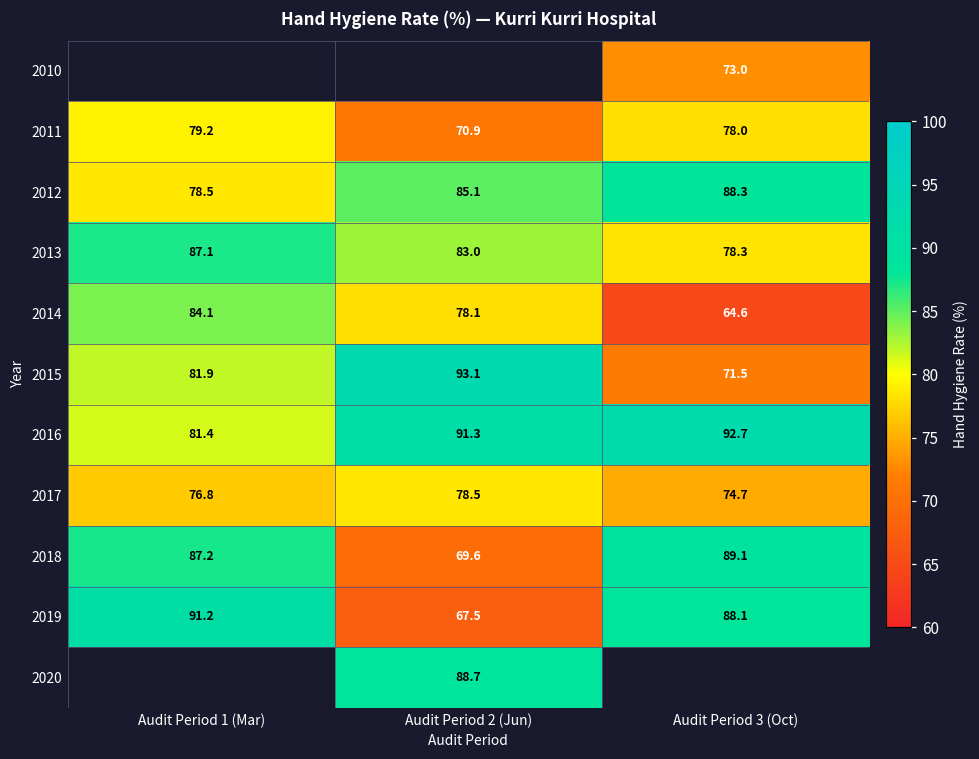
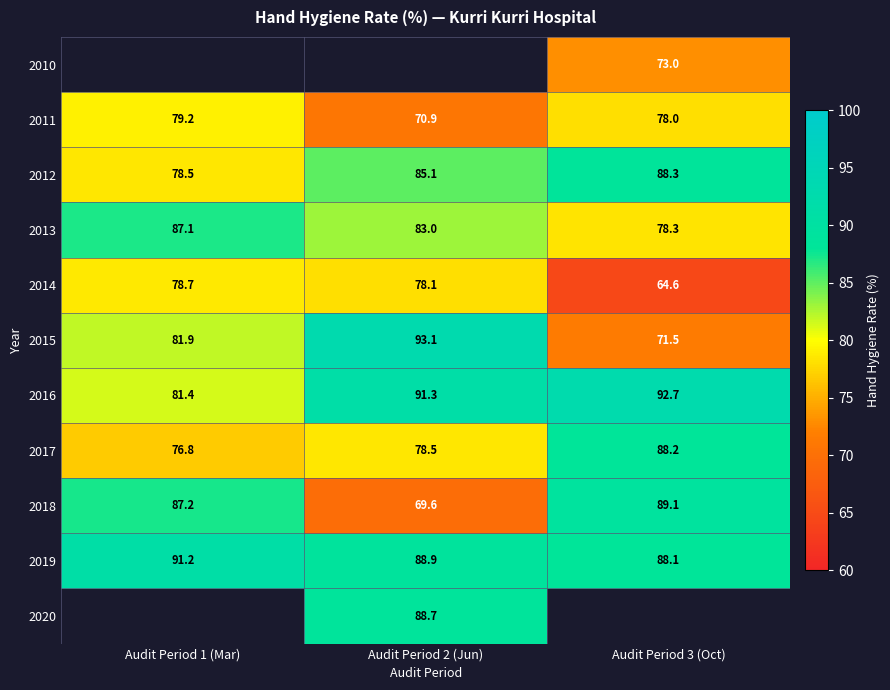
2014, Audit Period 1 (Mar): 84.1 -> 78.7
2017, Audit Period 3 (Oct): 74.7 -> 88.2
2019, Audit Period 2 (Jun): 67.5 -> 88.9
